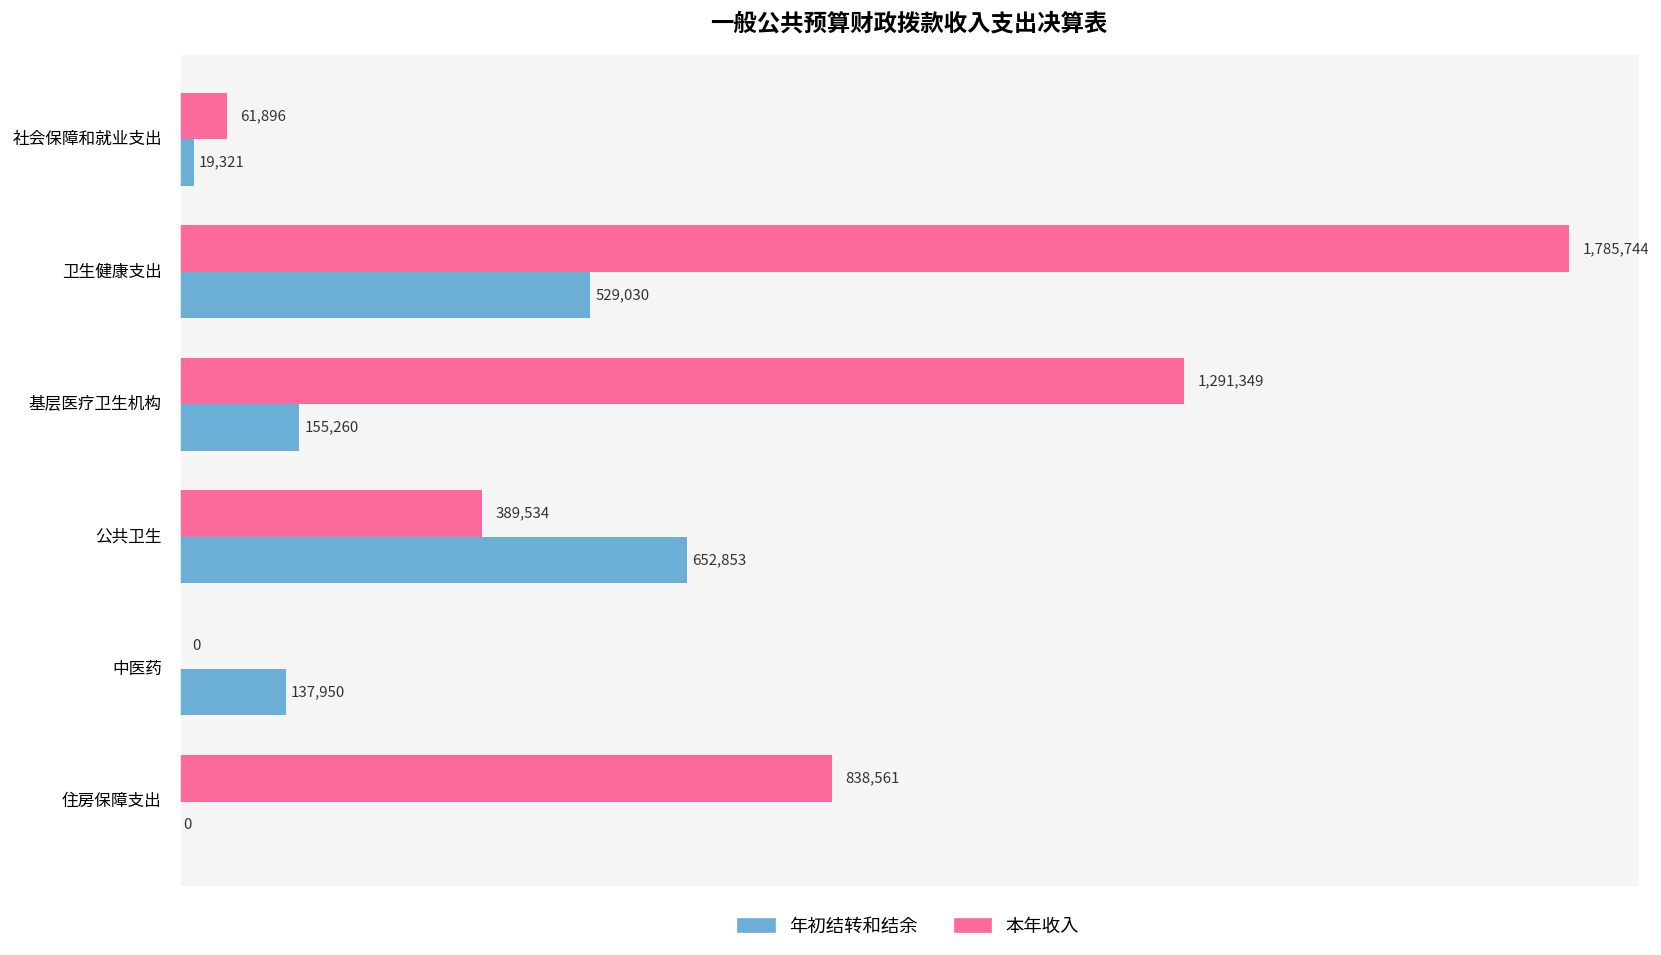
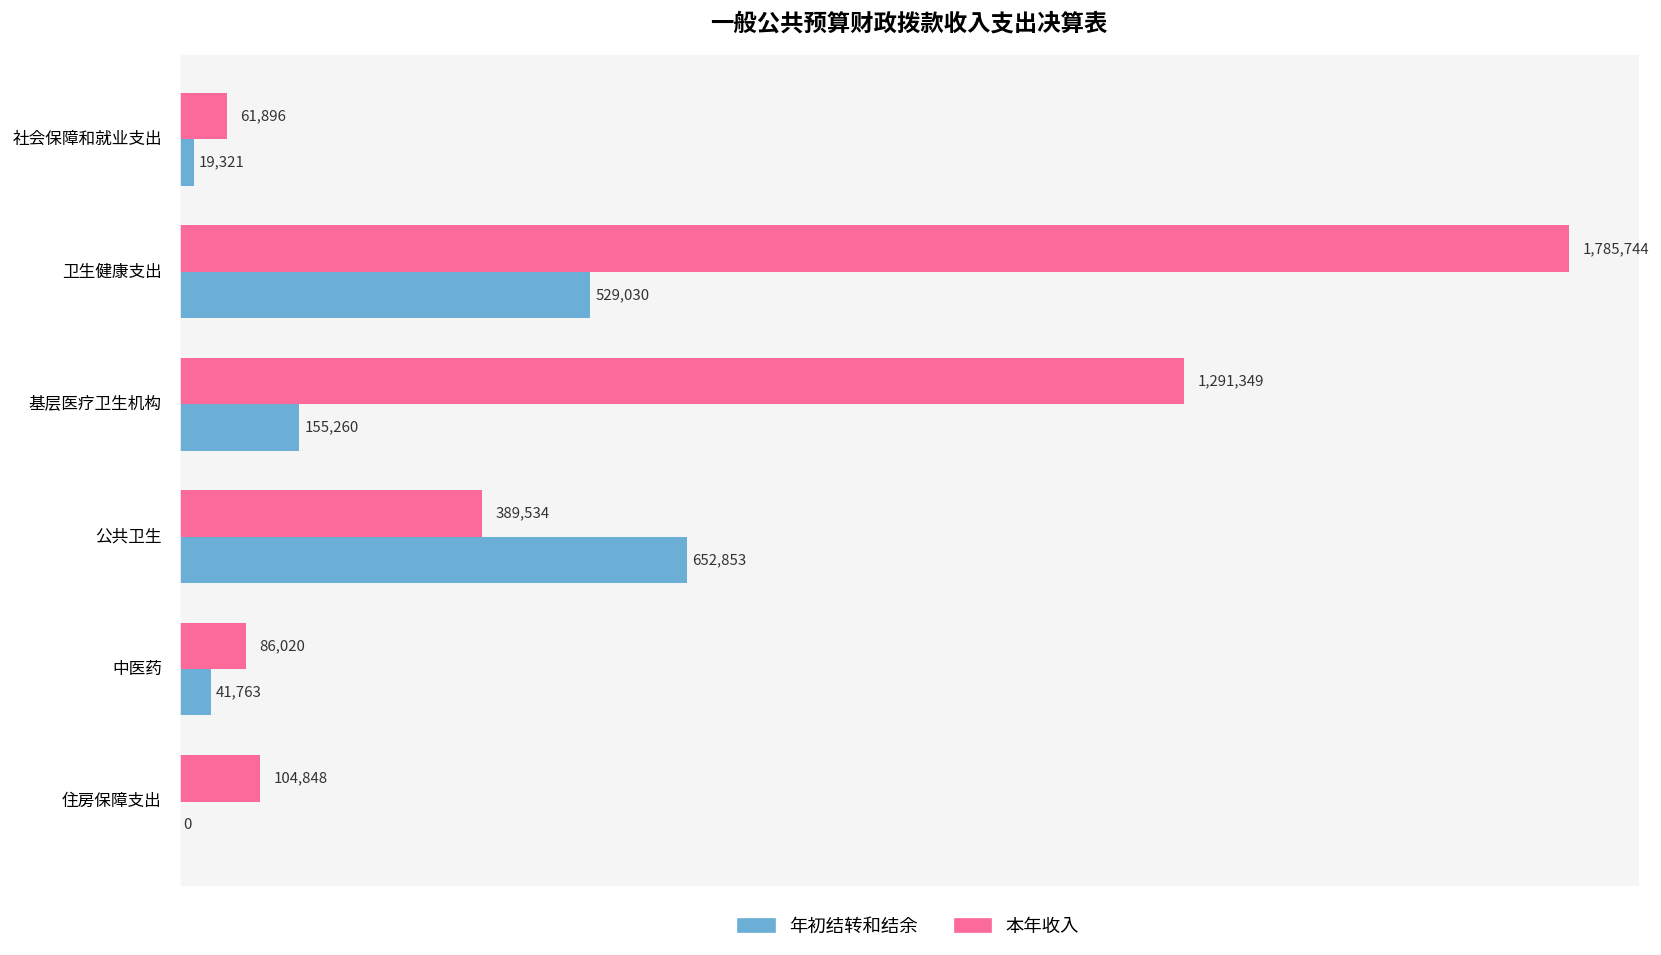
本年收入, 中医药: 0 -> 86,020
年初结转和结余, 中医药: 137,950 -> 41,763
本年收入, 住房保障支出: 838,561 -> 104,848
